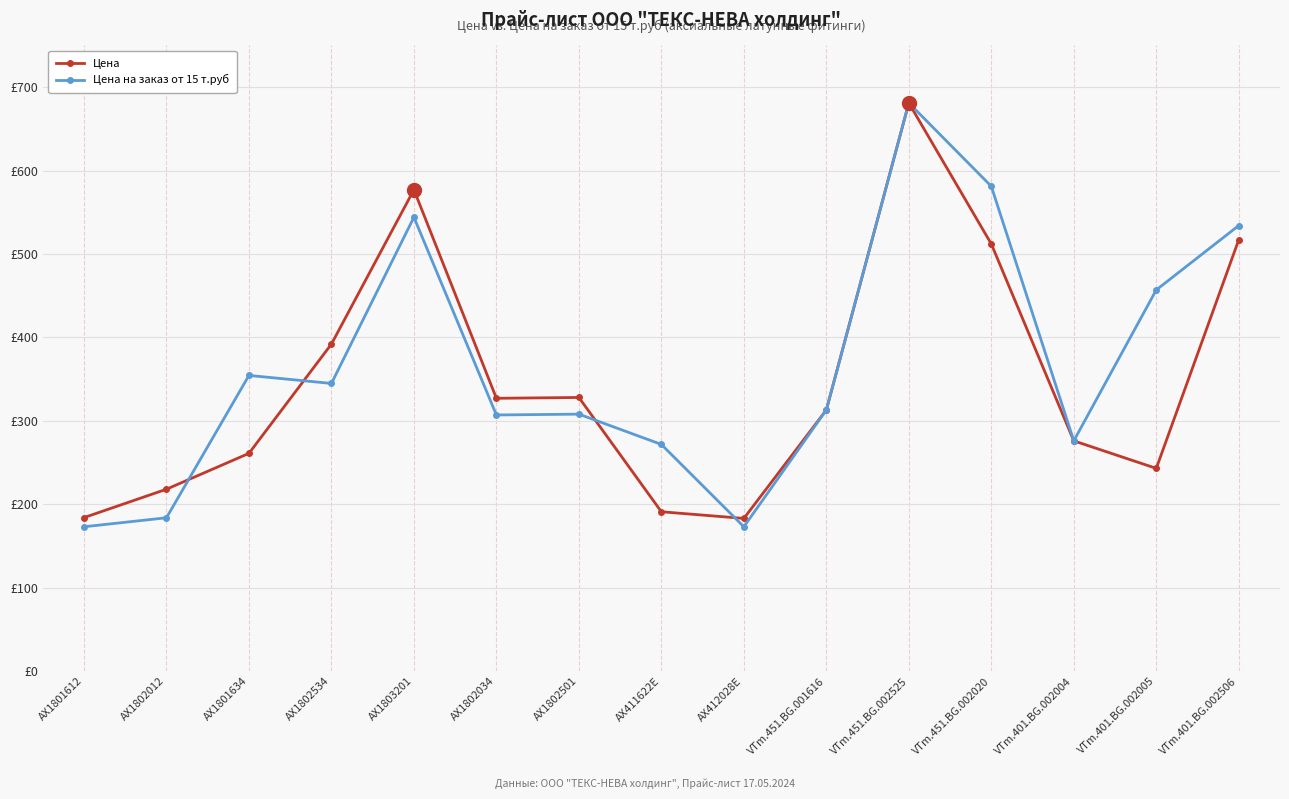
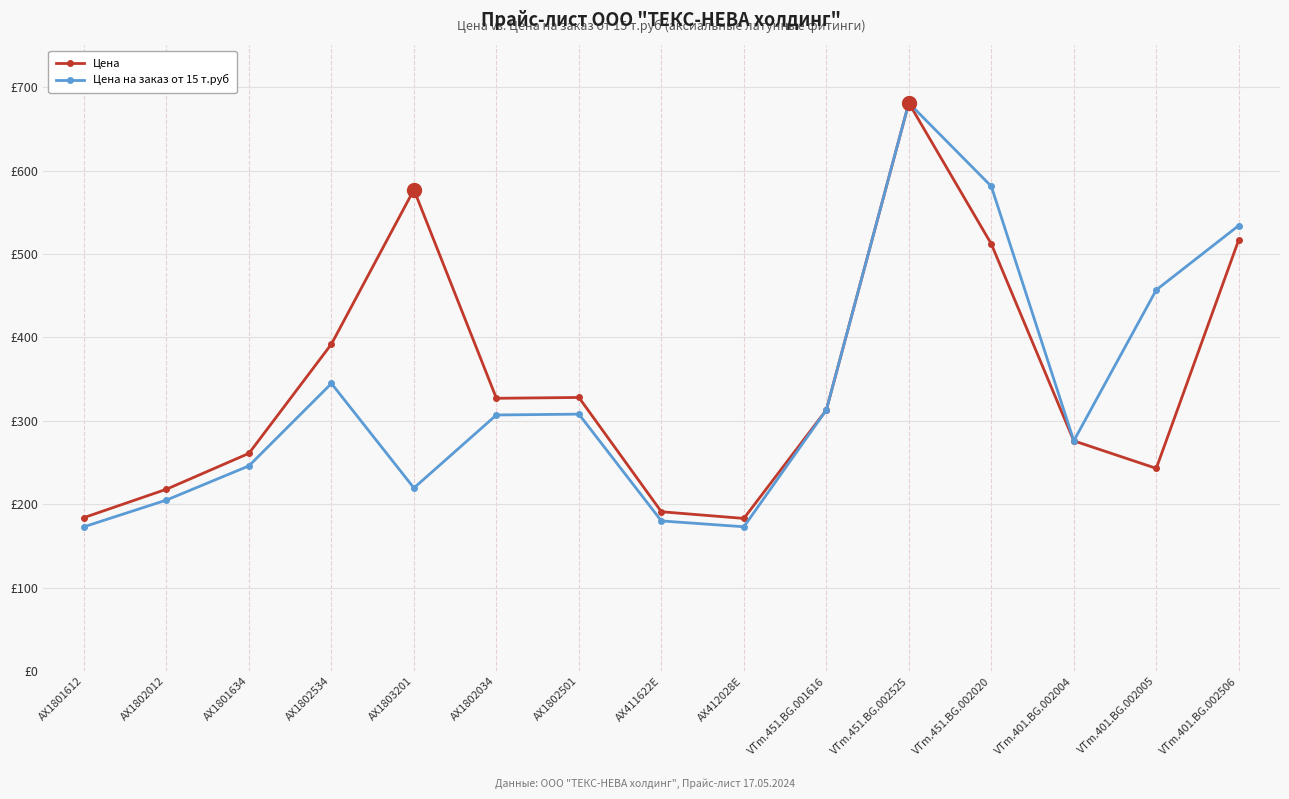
Цена на заказ от 15 т.руб, AX1802012: £180 -> £210
Цена на заказ от 15 т.руб, AX1801634: £350 -> £250
Цена на заказ от 15 т.руб, AX1803201: £540 -> £220
Цена на заказ от 15 т.руб, AX411622E: £270 -> £180
